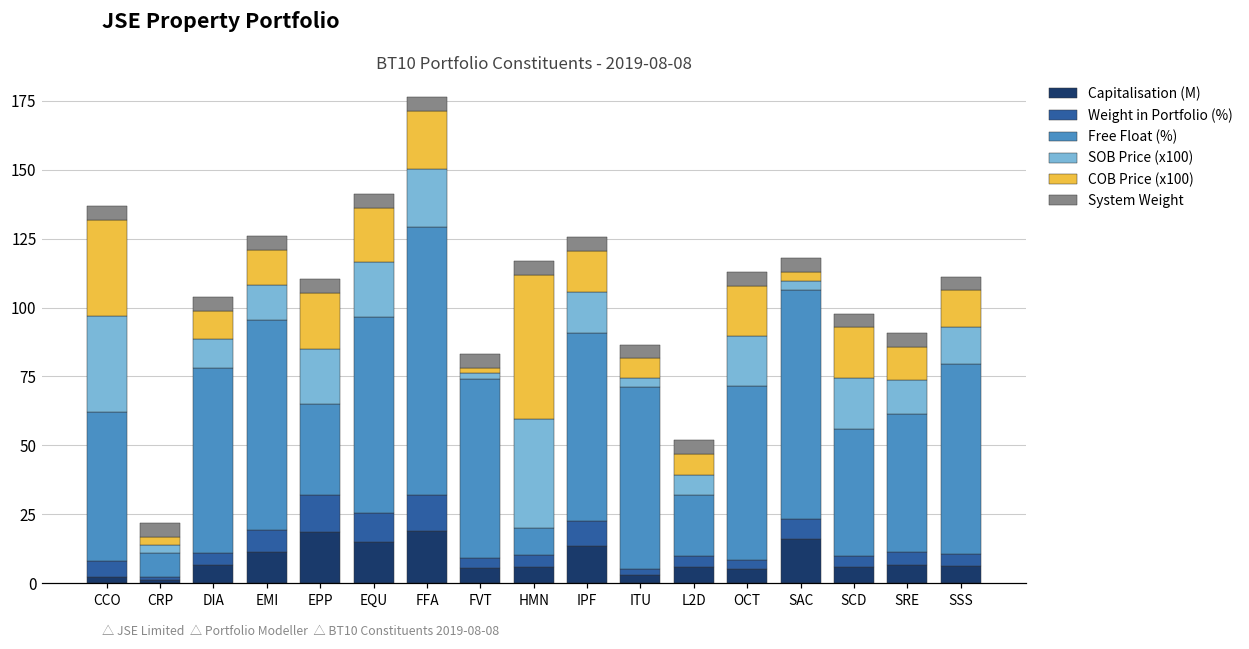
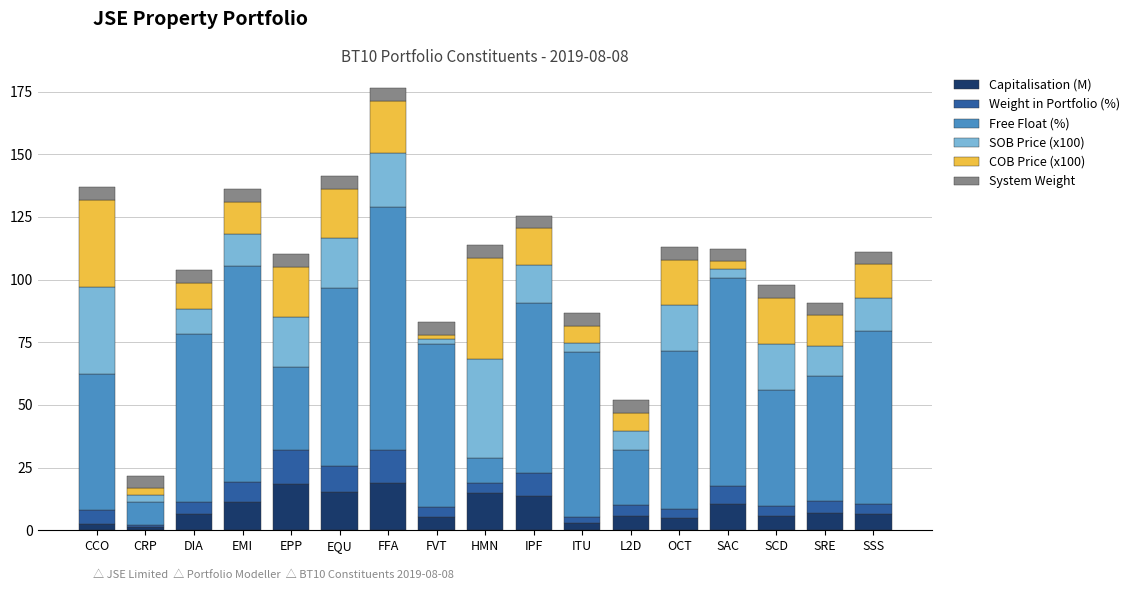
Free Float (%), EMI: 76 -> 86
Capitalisation (M), HMN: 6 -> 15
COB Price (x100), HMN: 52 -> 40
Capitalisation (M), SAC: 16 -> 10
